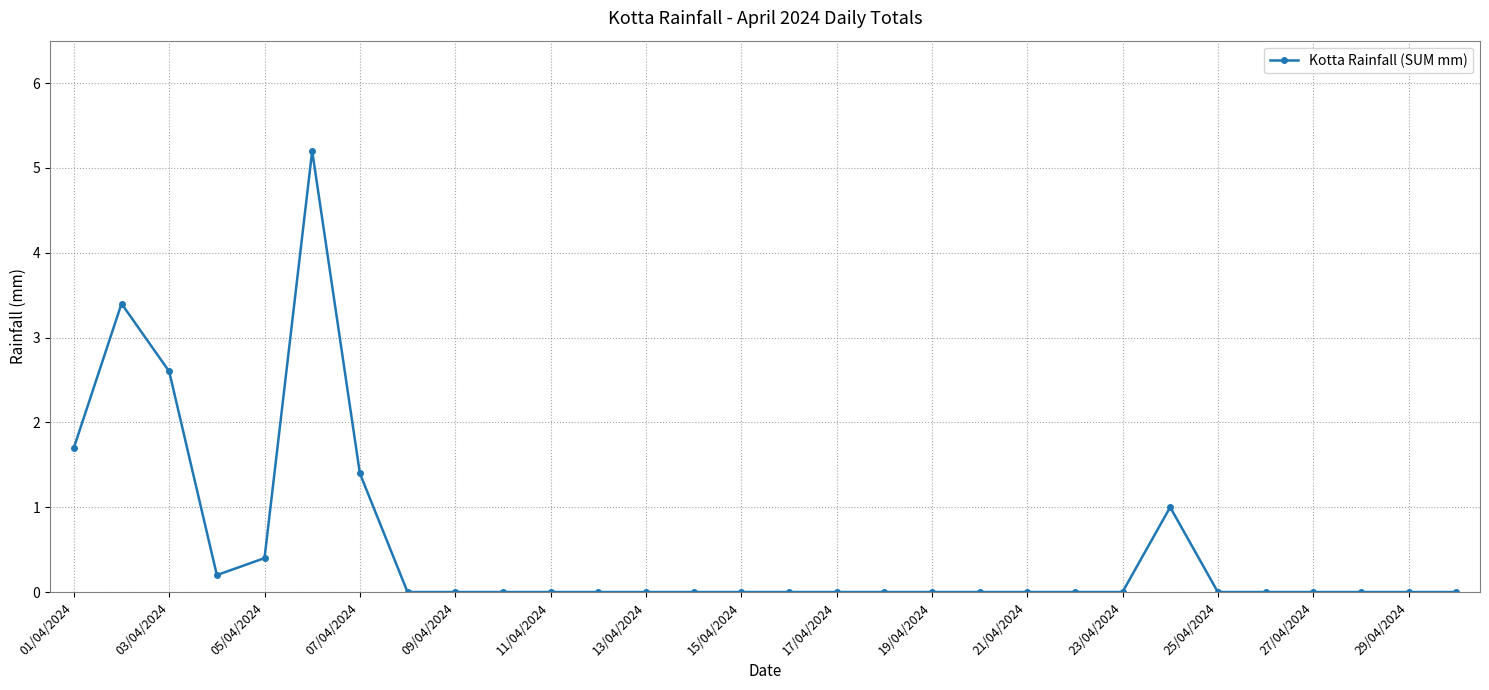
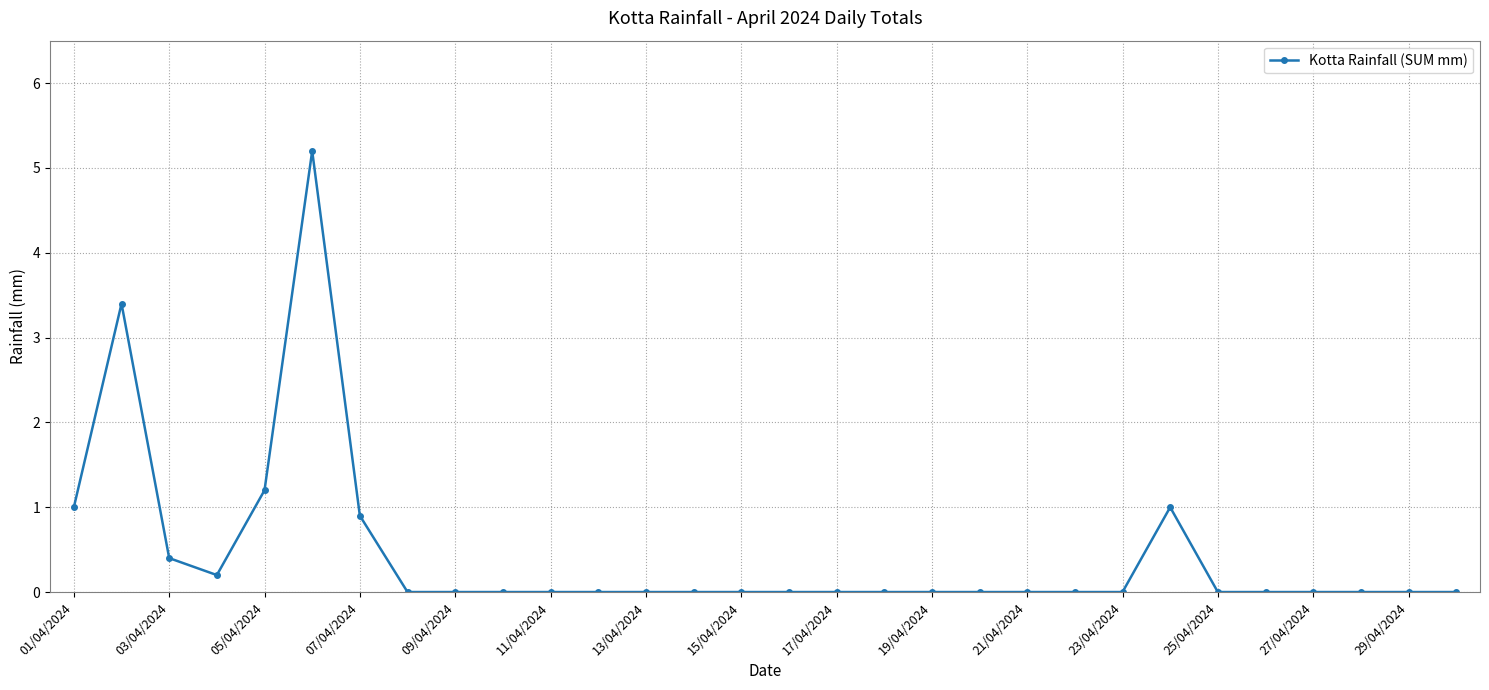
01/04/2024: 1.7 -> 1.0
03/04/2024: 2.6 -> 0.4
05/04/2024: 0.4 -> 1.2
07/04/2024: 1.4 -> 0.9
